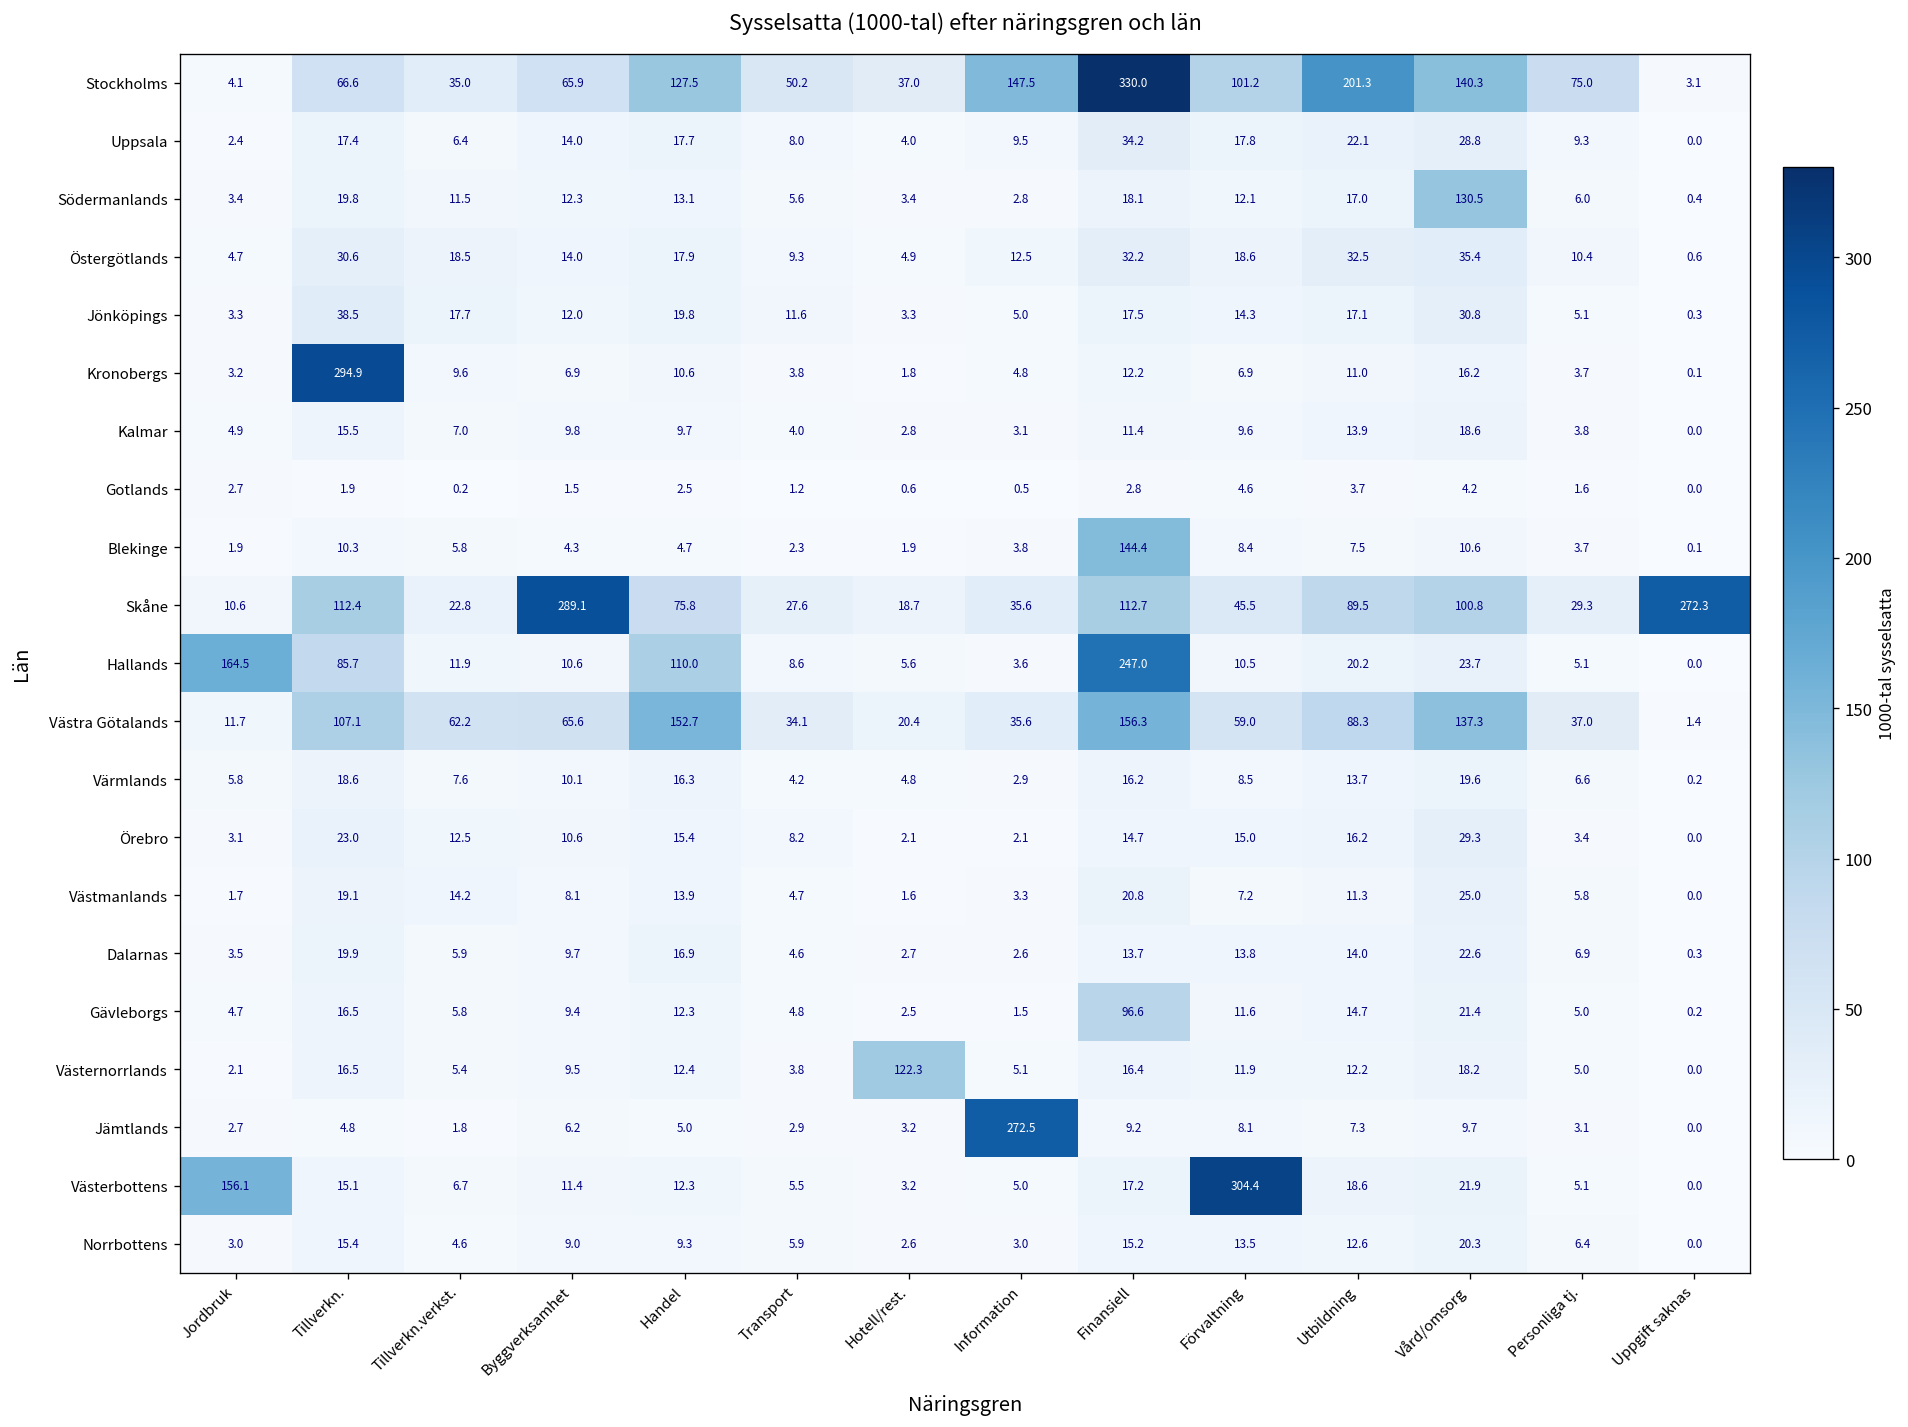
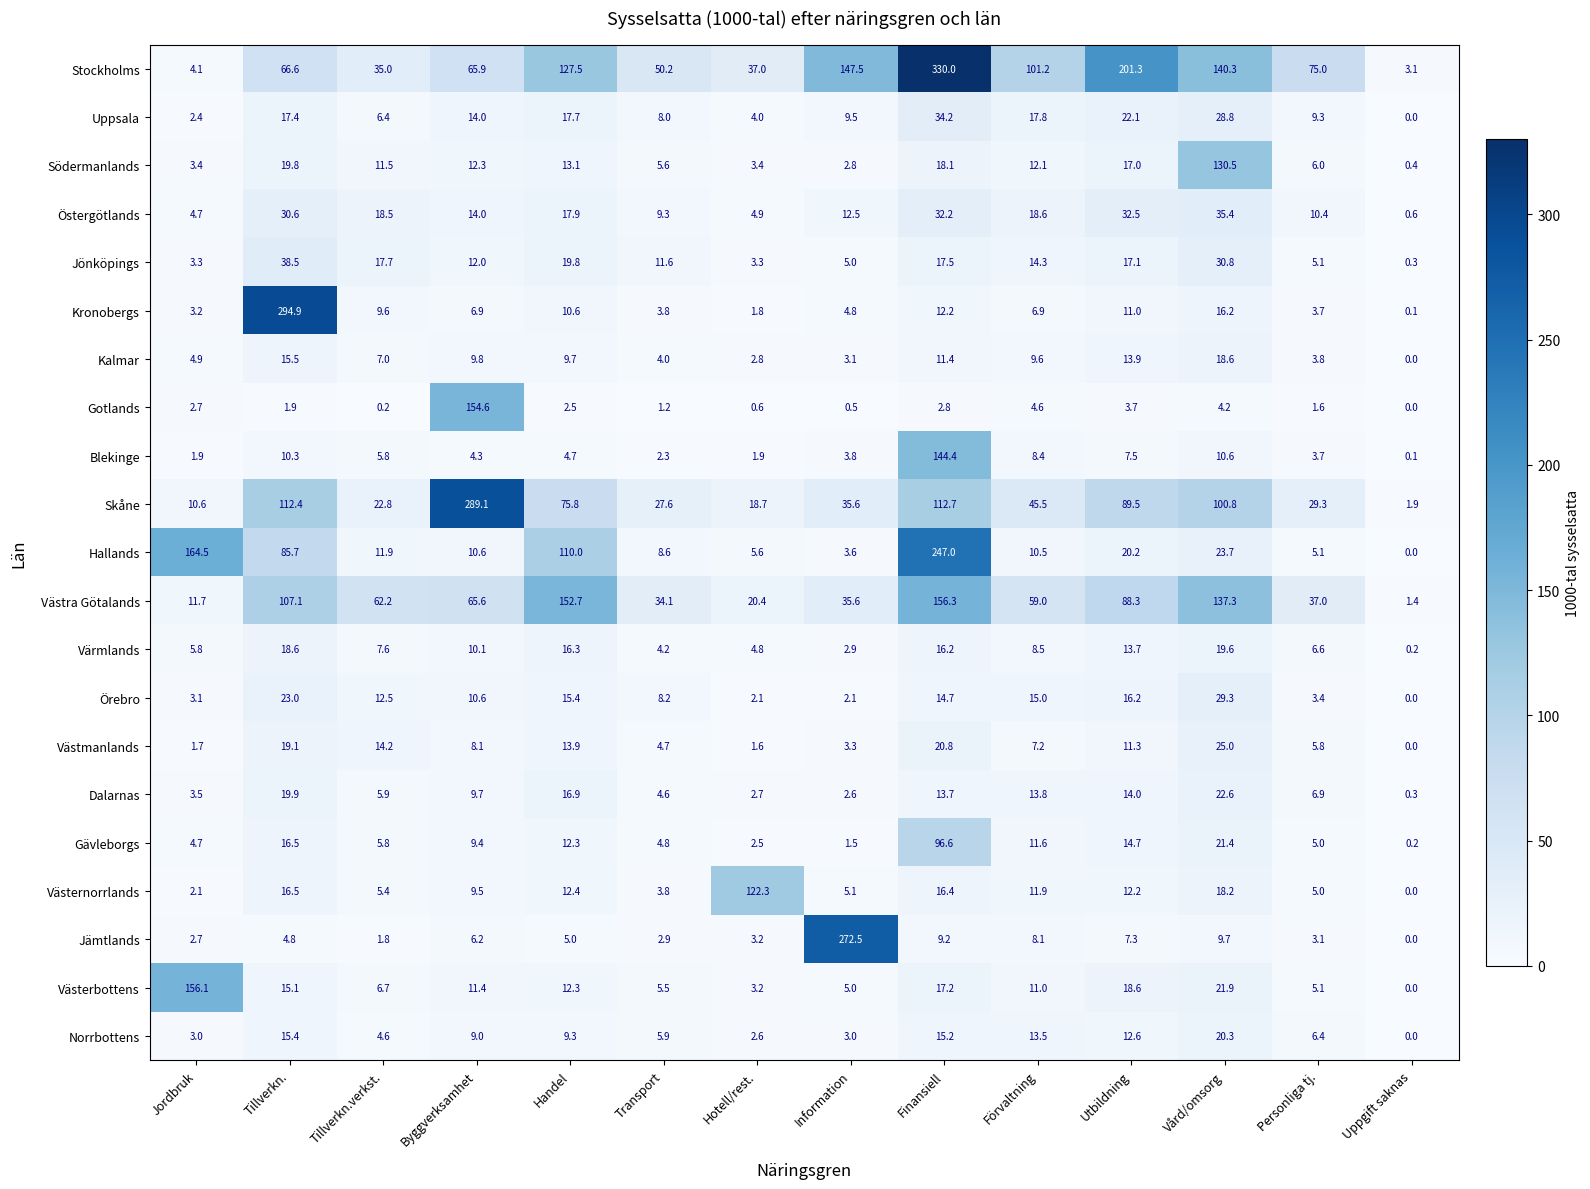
Gotlands, Byggverksamhet: 1.5 -> 154.6
Skåne, Uppgift saknas: 272.3 -> 1.9
Västerbottens, Förvaltning: 304.4 -> 11.0
